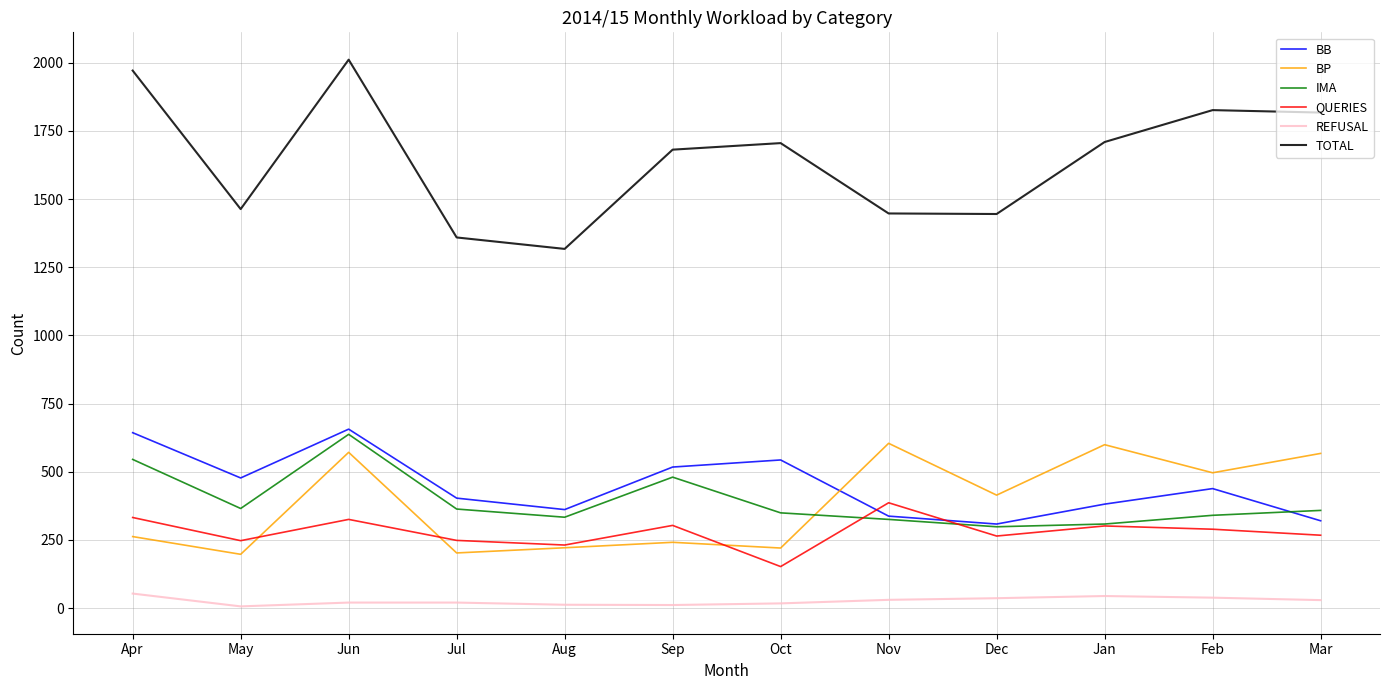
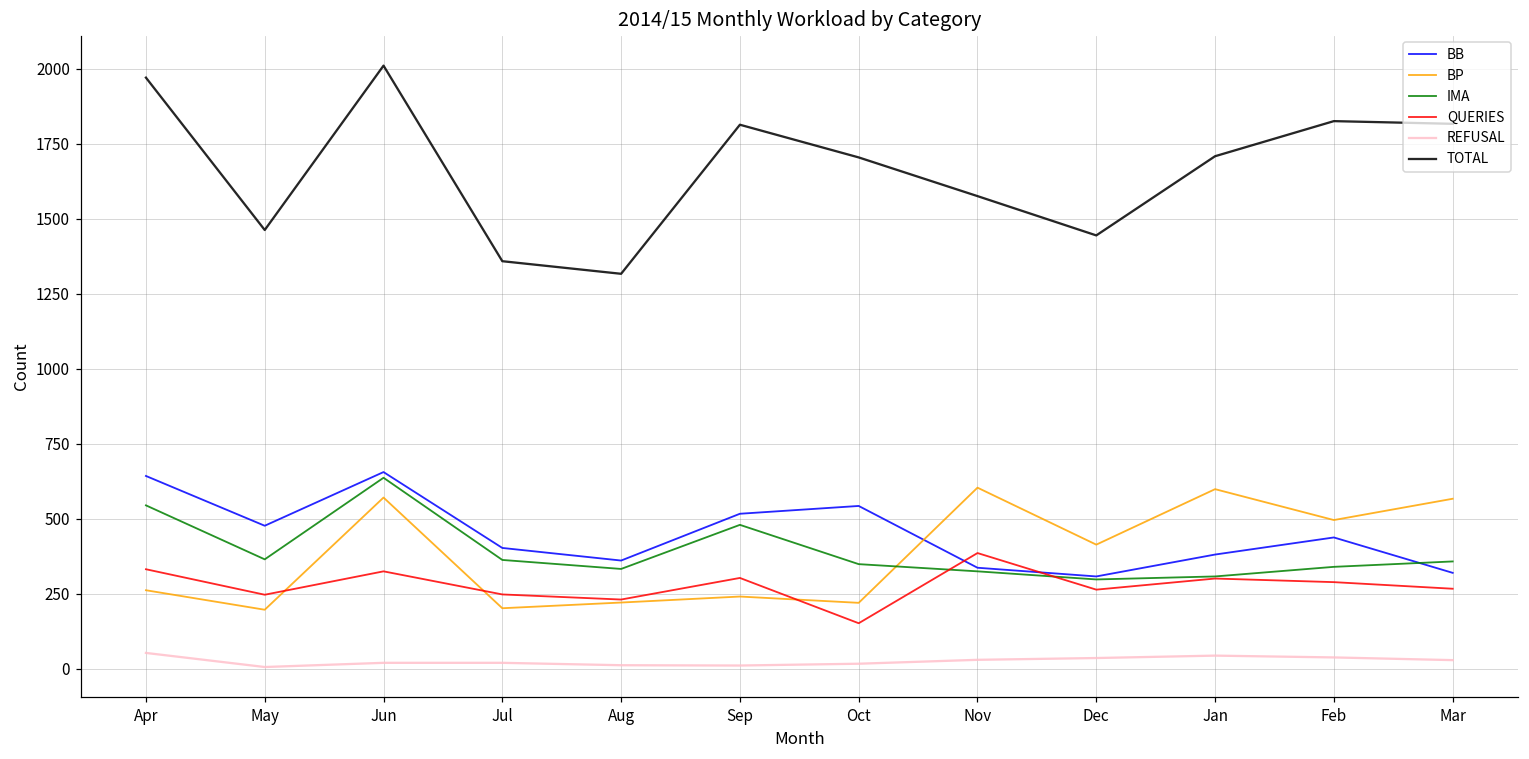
TOTAL, Sep: 1680 -> 1810
TOTAL, Nov: 1450 -> 1580
